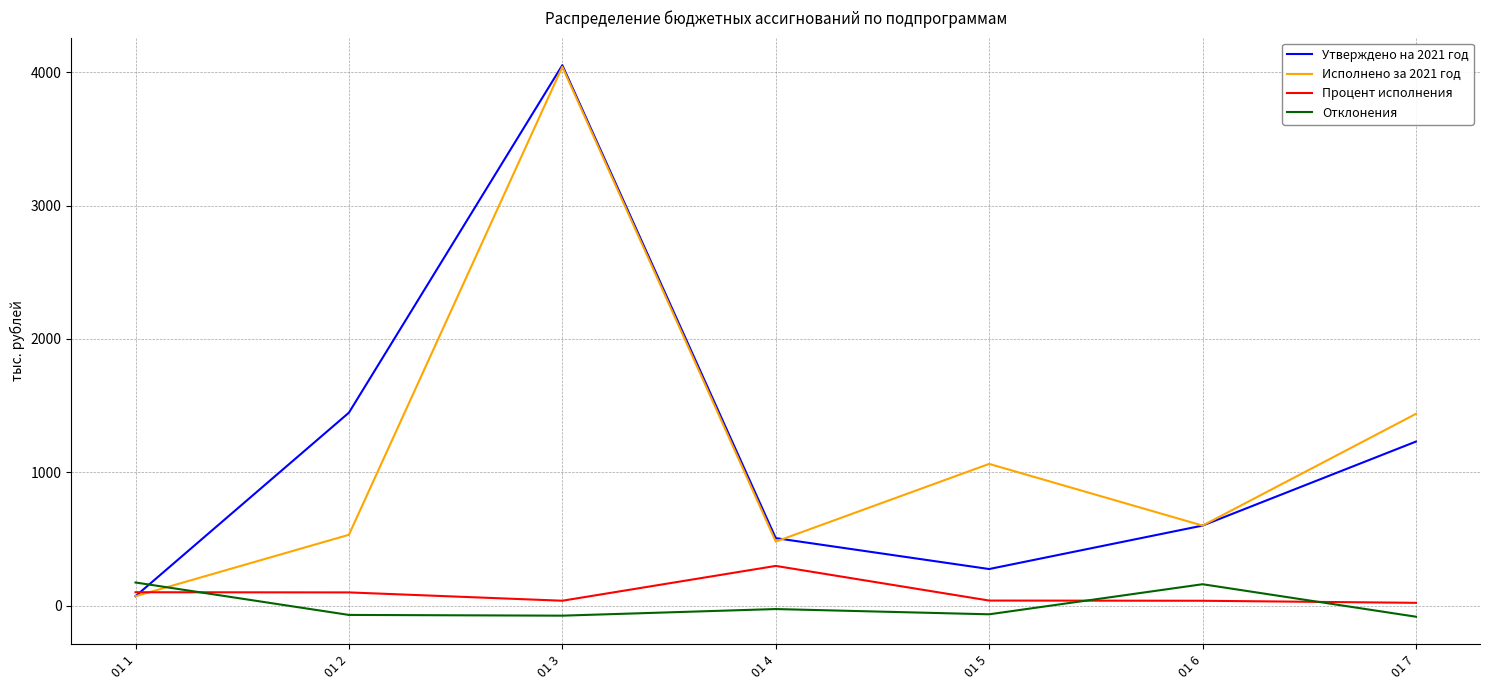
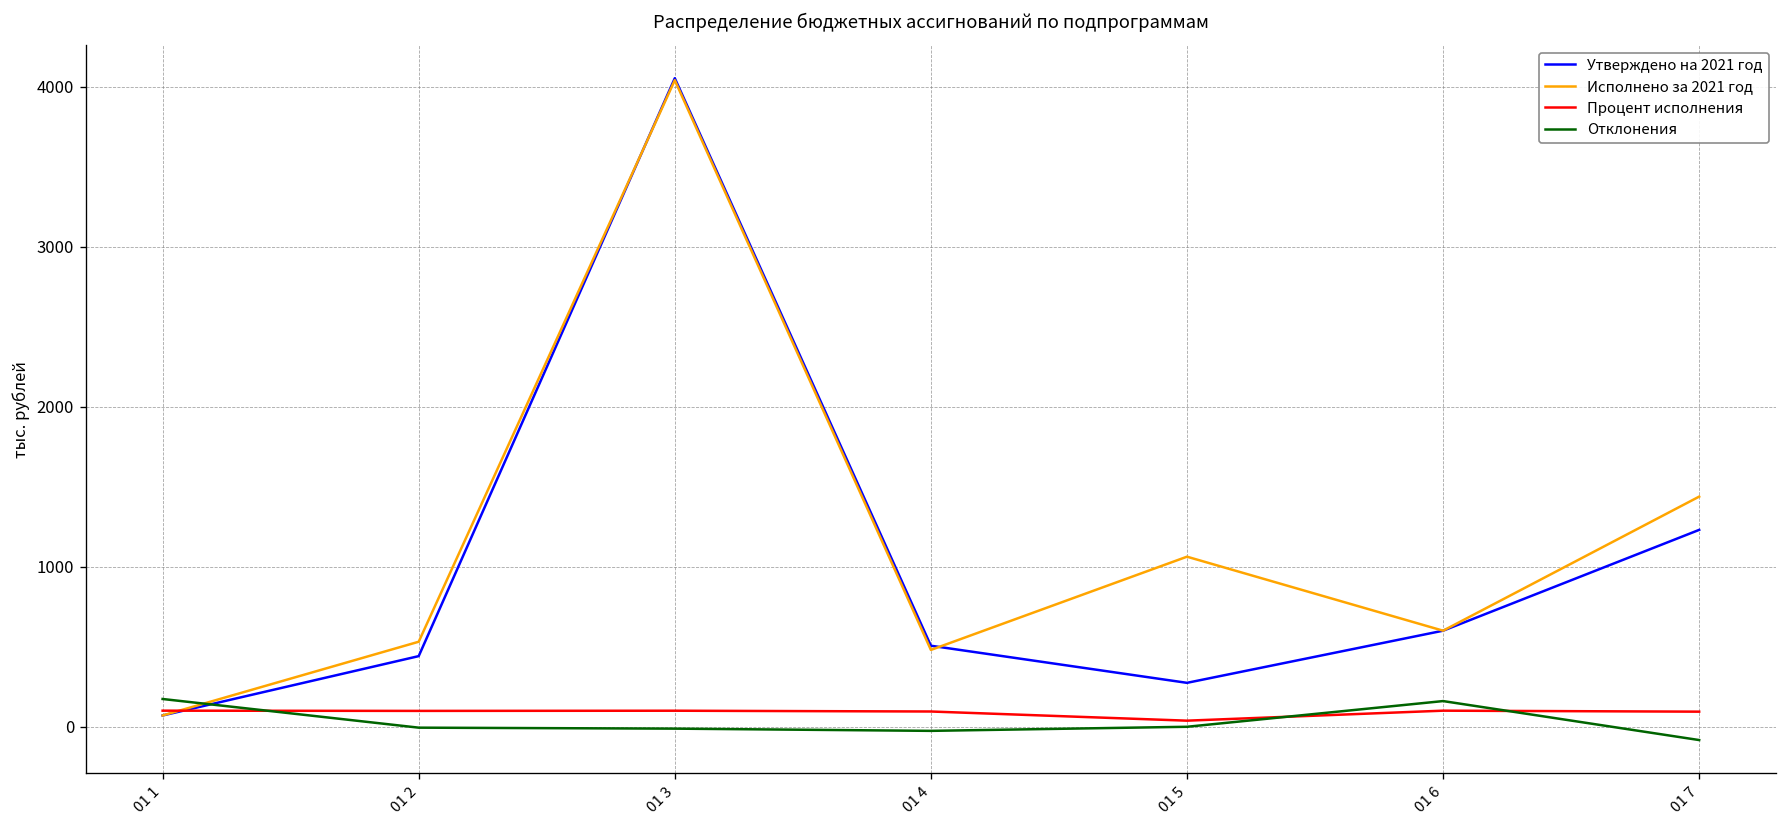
Утверждено на 2021 год, 01 2: 1450 -> 440
Отклонения, 01 2: -70 -> -10
Процент исполнения, 01 3: 40 -> 100
Отклонения, 01 3: -80 -> -10
Процент исполнения, 01 4: 300 -> 90
Отклонения, 01 5: -70 -> 0
Процент исполнения, 01 6: 40 -> 100
Процент исполнения, 01 7: 20 -> 90
